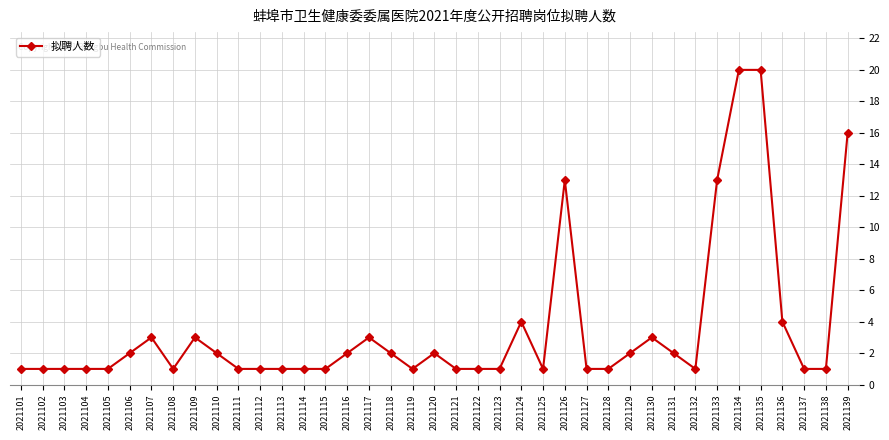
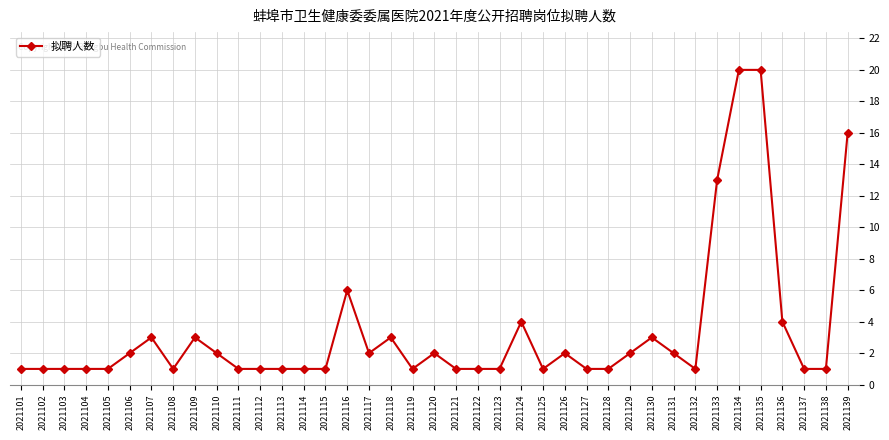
2021116: 2 -> 6
2021117: 3 -> 2
2021118: 2 -> 3
2021126: 13 -> 2
